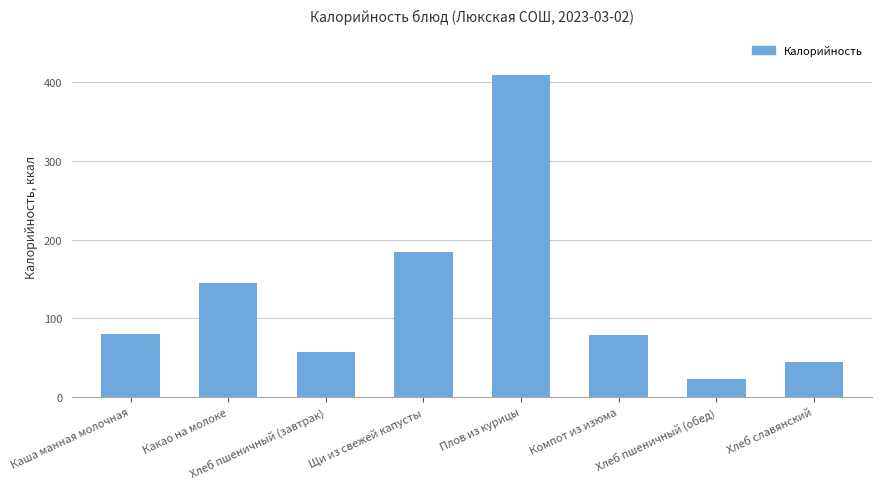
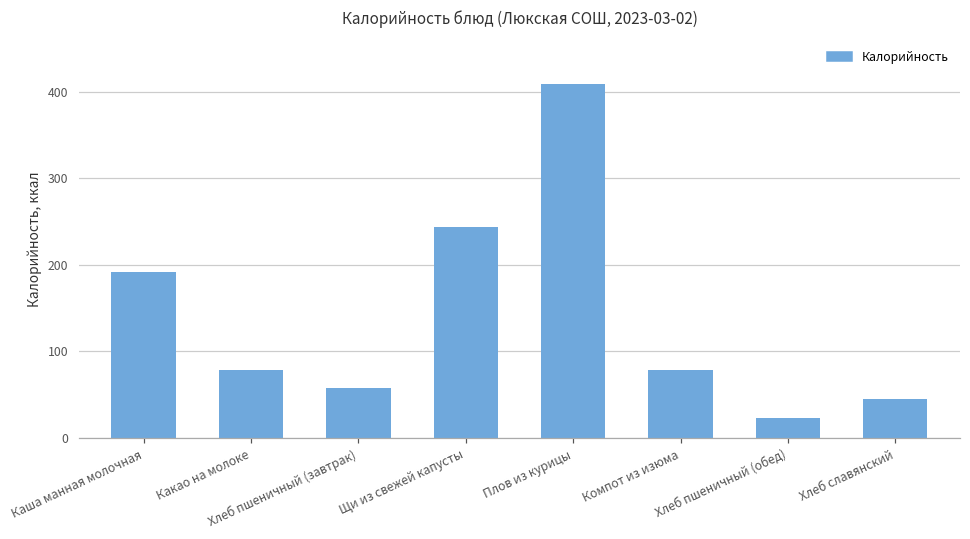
Каша манная молочная: 80 -> 190
Какао на молоке: 150 -> 80
Щи из свежей капусты: 180 -> 240
